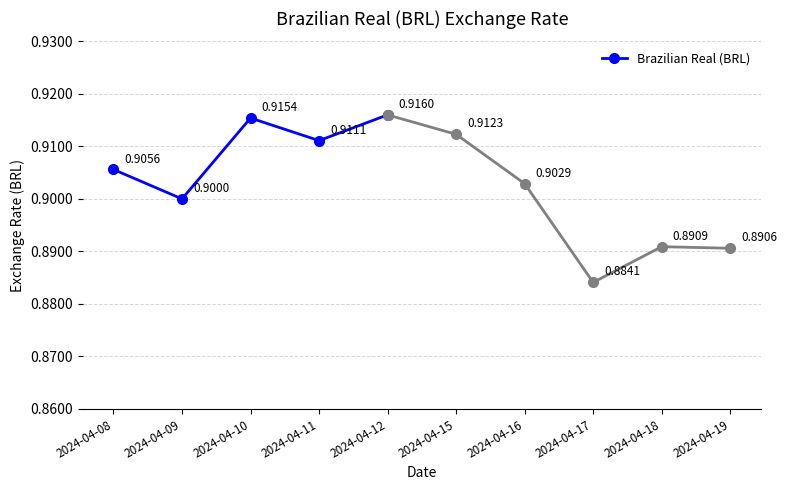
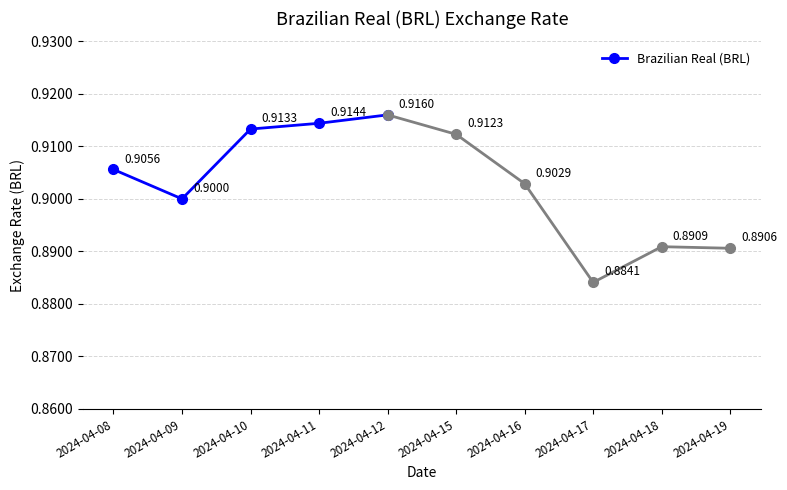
Brazilian Real (BRL), 2024-04-10: 0.9154 -> 0.9133
Brazilian Real (BRL), 2024-04-11: 0.9111 -> 0.9144
